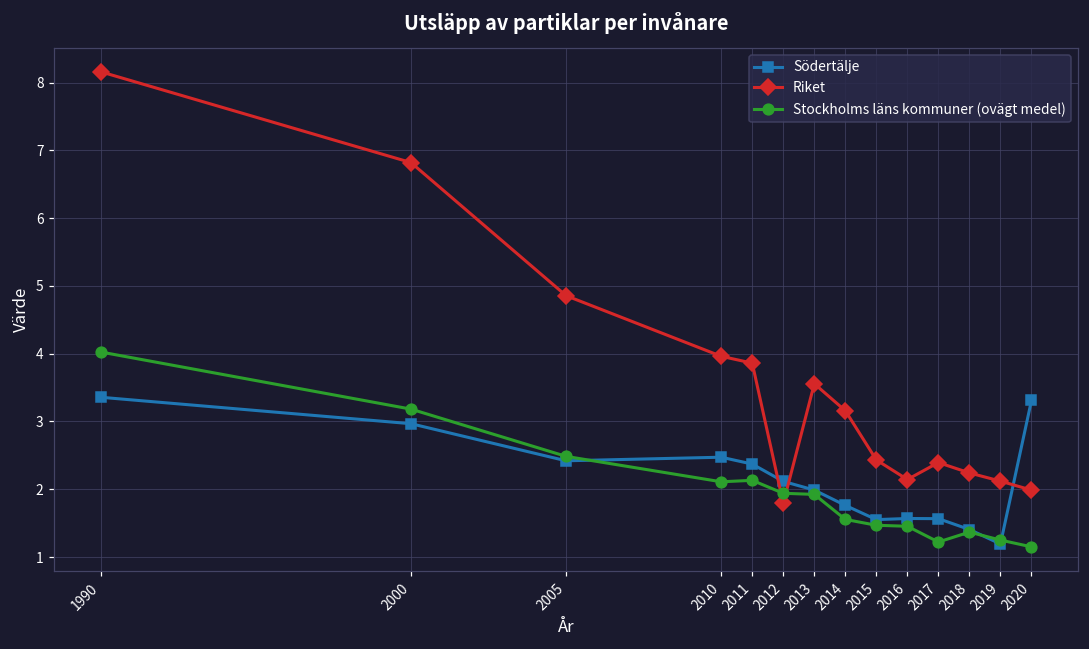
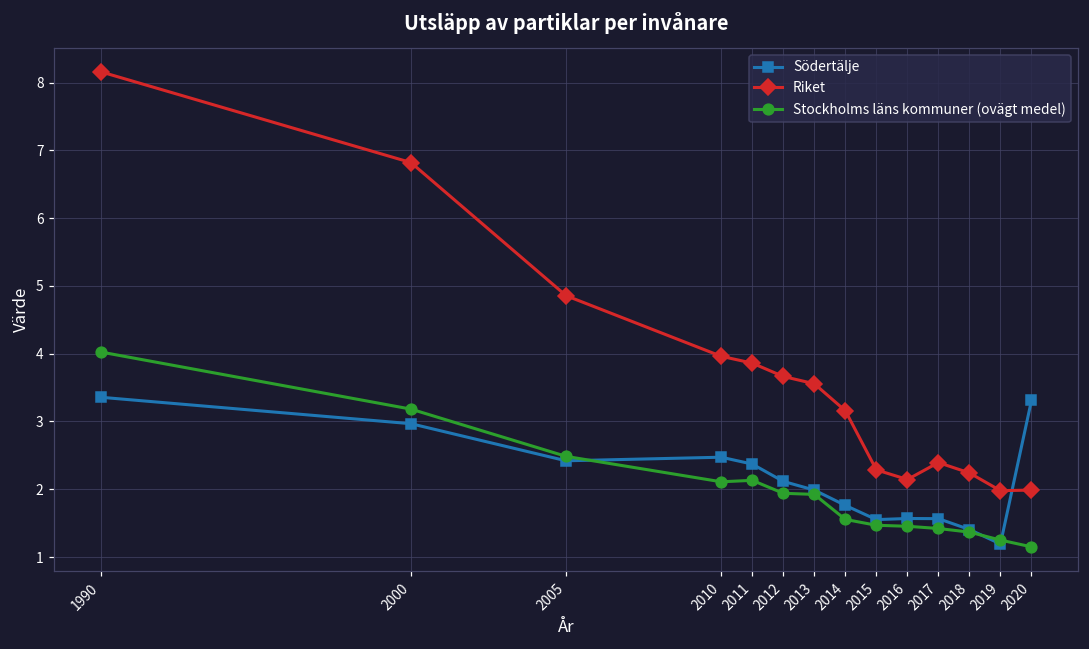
Riket, 2012: 1.8 -> 3.7
Riket, 2015: 2.4 -> 2.3
Stockholms läns kommuner (ovägt medel), 2017: 1.2 -> 1.4
Riket, 2019: 2.1 -> 2.0
